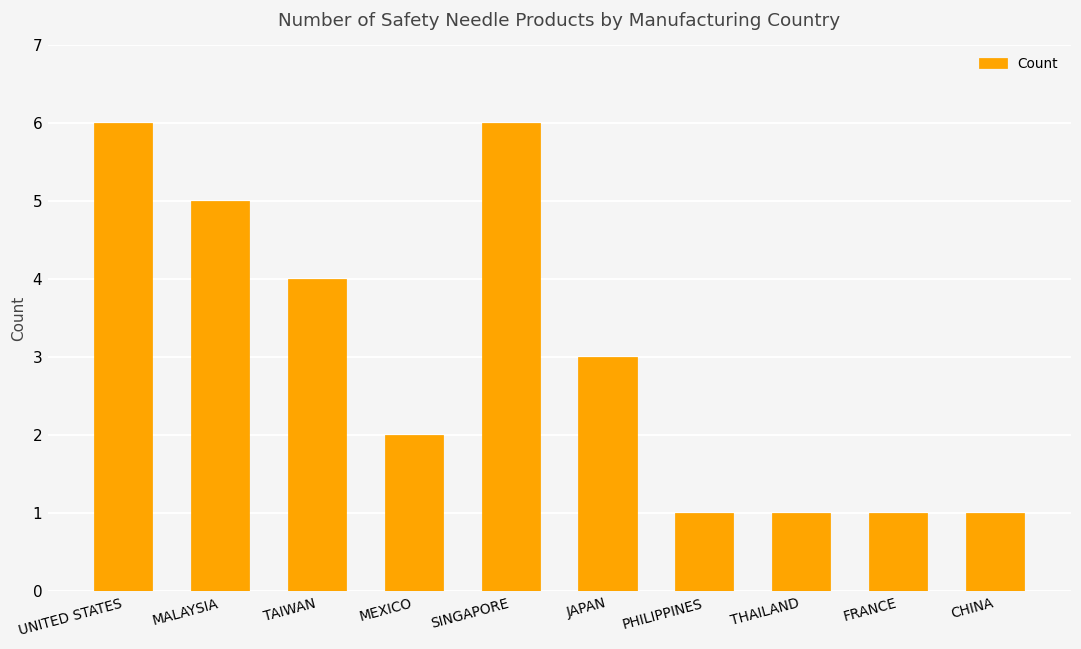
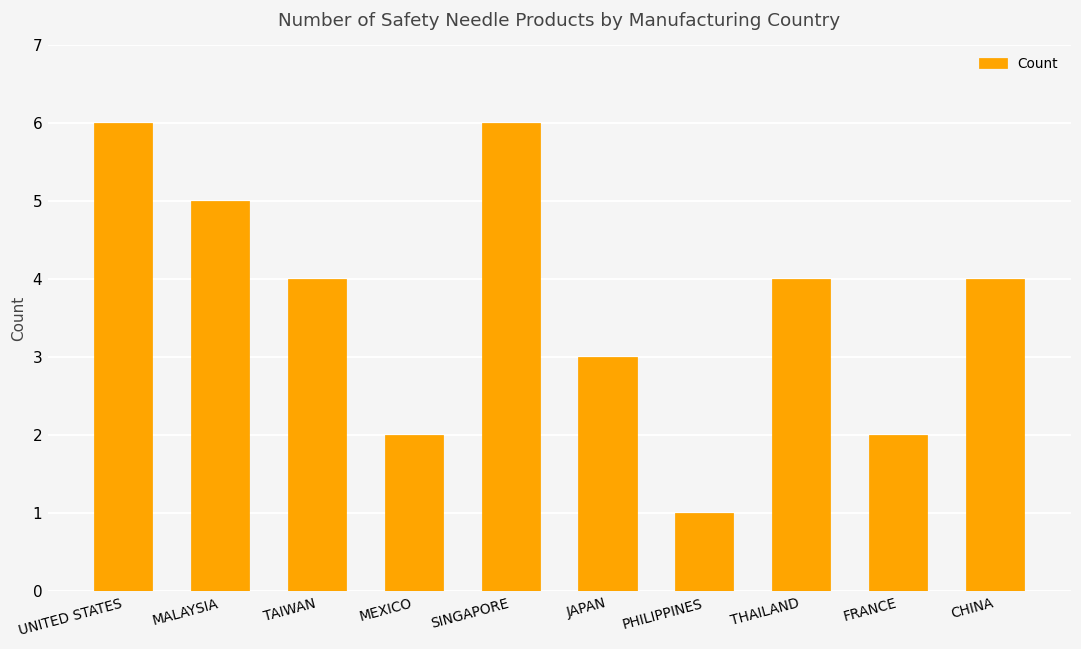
THAILAND: 1 -> 4
FRANCE: 1 -> 2
CHINA: 1 -> 4
